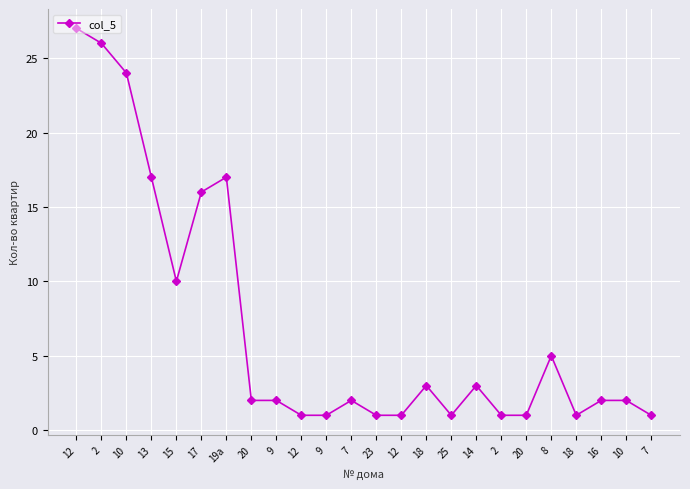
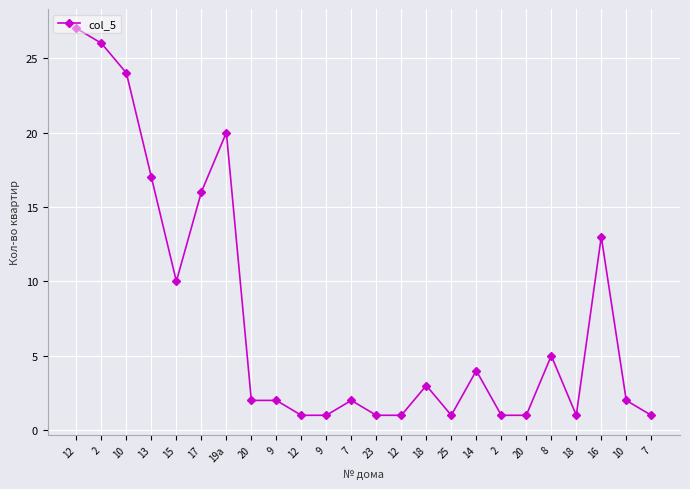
19а: 17 -> 20
14: 3 -> 4
16: 2 -> 13
